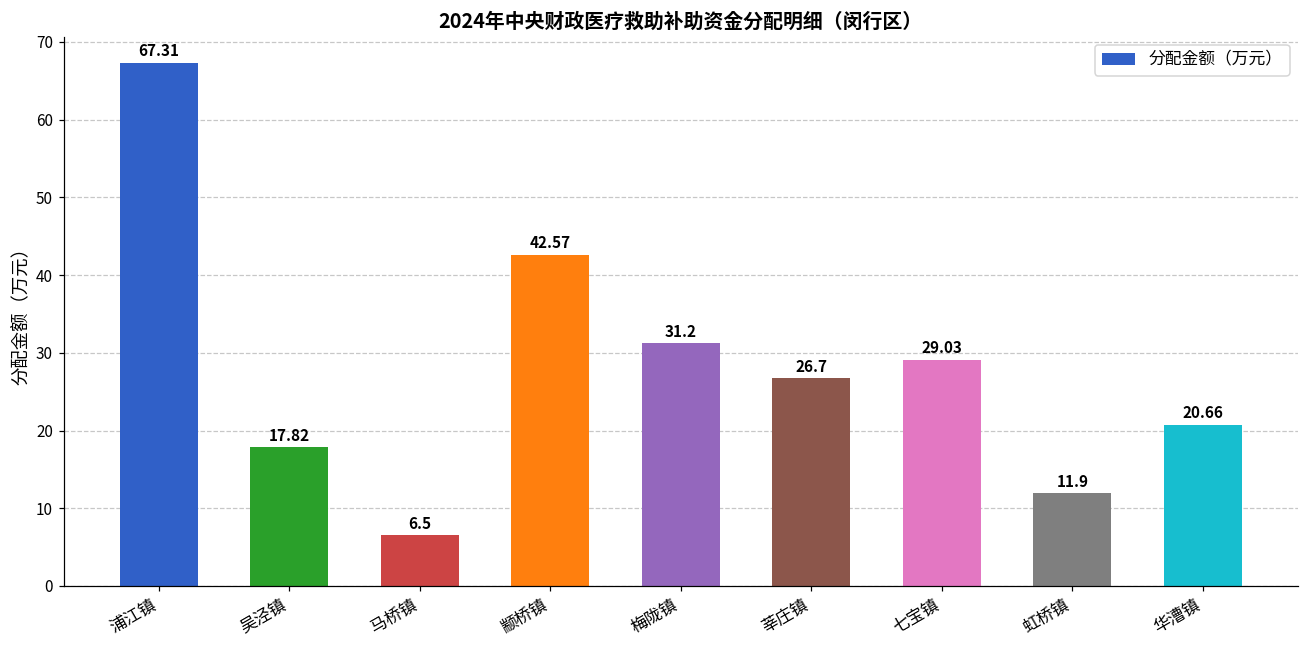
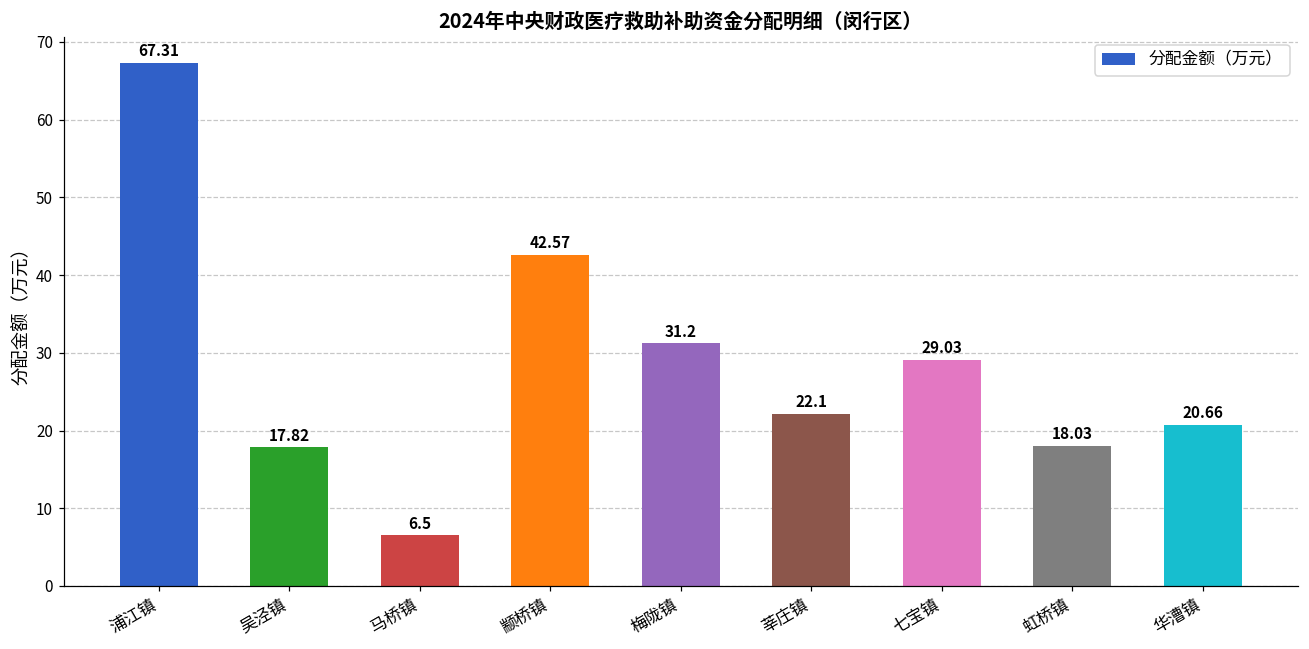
莘庄镇: 26.7 -> 22.1
虹桥镇: 11.9 -> 18.03
